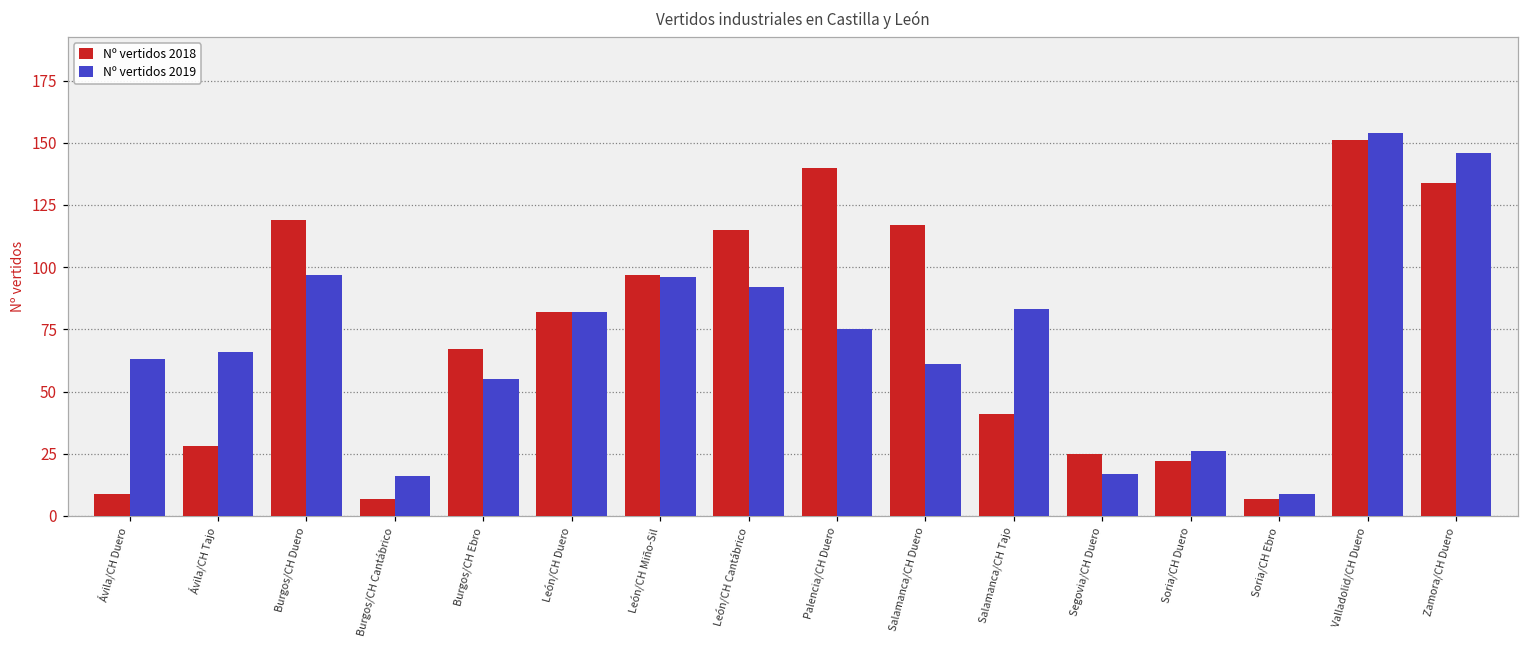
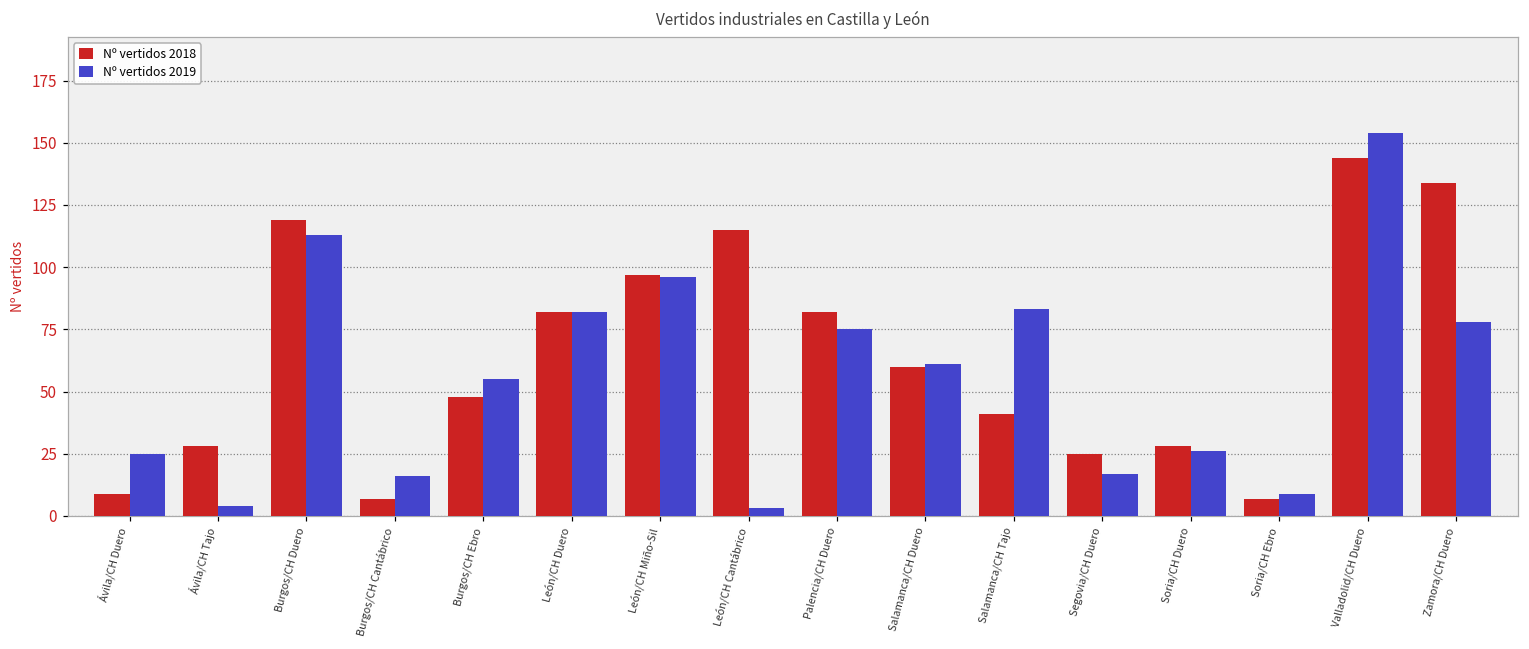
Nº vertidos 2019, Ávila/CH Duero: 63 -> 25
Nº vertidos 2019, Ávila/CH Tajo: 66 -> 4
Nº vertidos 2019, Burgos/CH Duero: 97 -> 113
Nº vertidos 2018, Burgos/CH Ebro: 67 -> 48
Nº vertidos 2019, León/CH Cantábrico: 92 -> 3
Nº vertidos 2018, Palencia/CH Duero: 140 -> 82
Nº vertidos 2018, Salamanca/CH Duero: 117 -> 60
Nº vertidos 2018, Soria/CH Duero: 22 -> 28
Nº vertidos 2018, Valladolid/CH Duero: 151 -> 144
Nº vertidos 2019, Zamora/CH Duero: 146 -> 78
